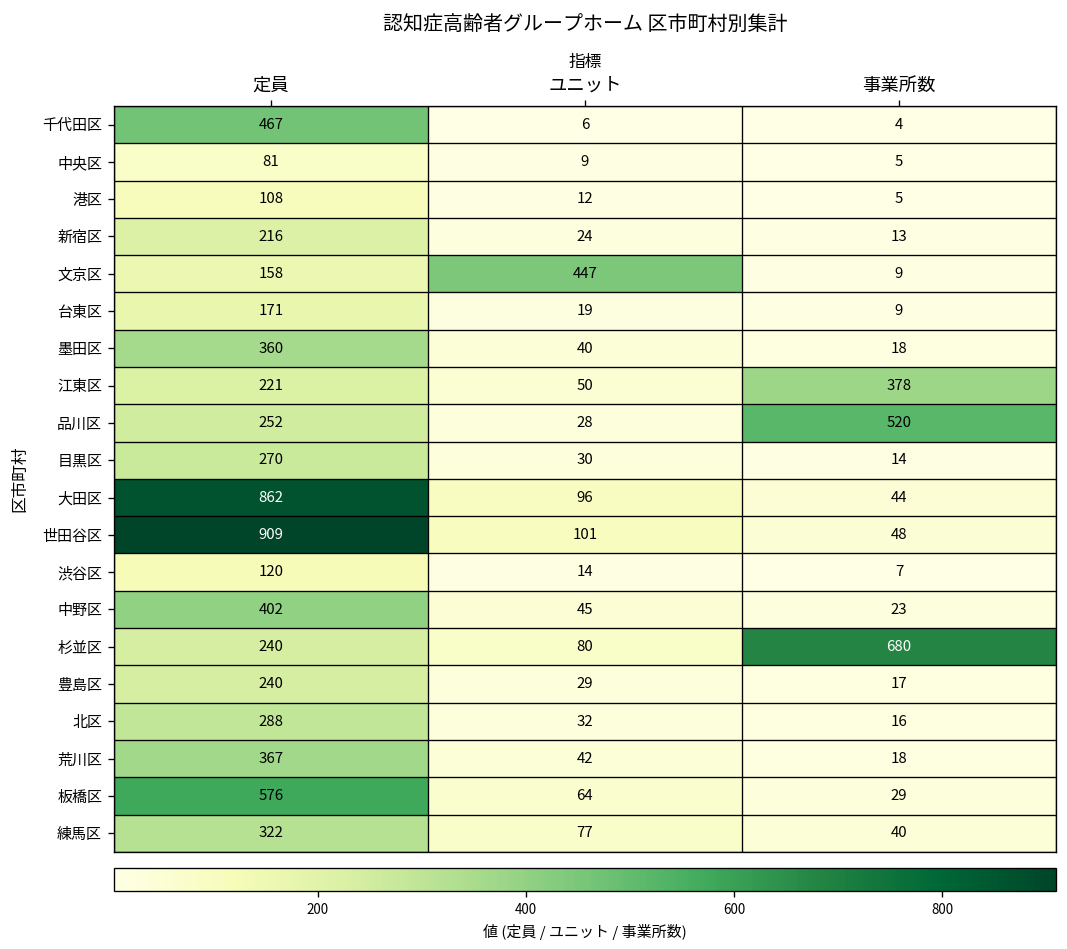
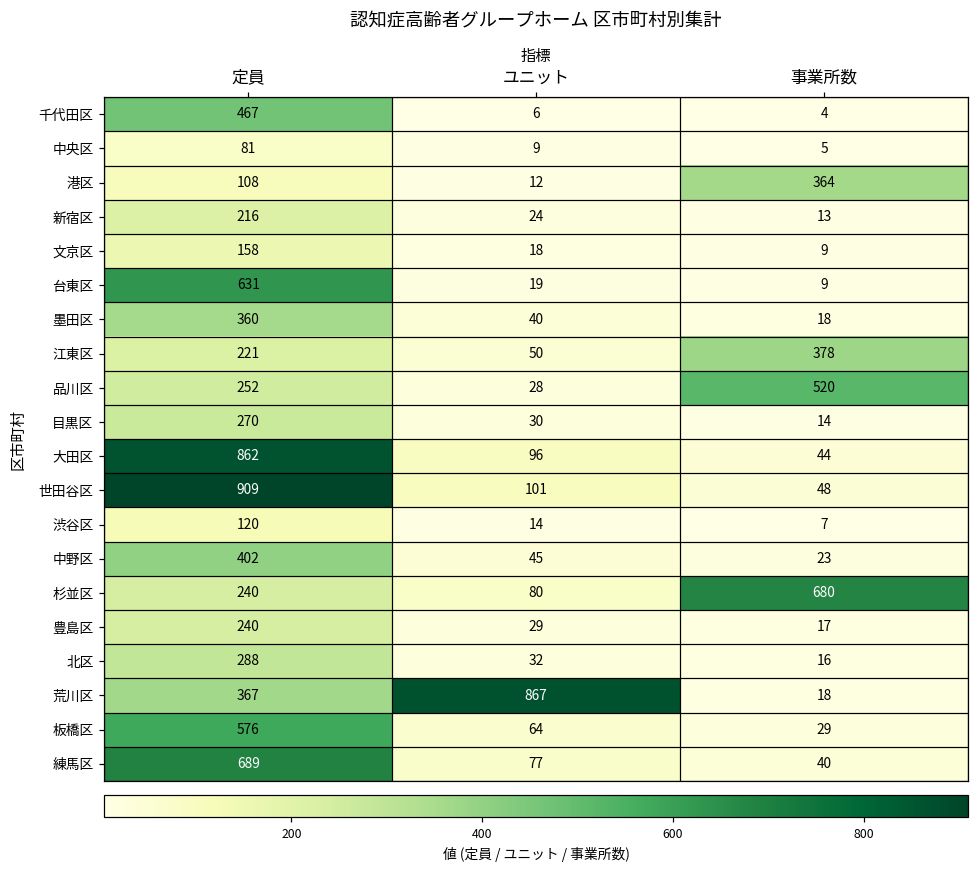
港区, 事業所数: 5 -> 364
文京区, ユニット: 447 -> 18
台東区, 定員: 171 -> 631
荒川区, ユニット: 42 -> 867
練馬区, 定員: 322 -> 689
